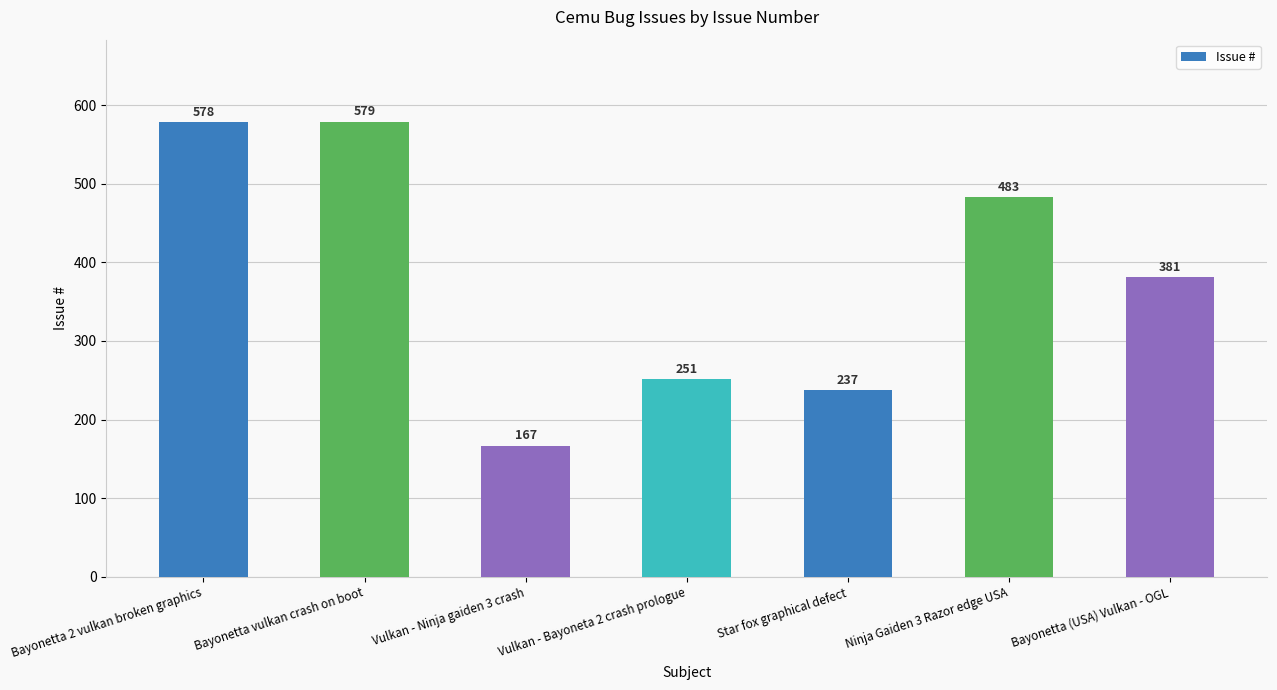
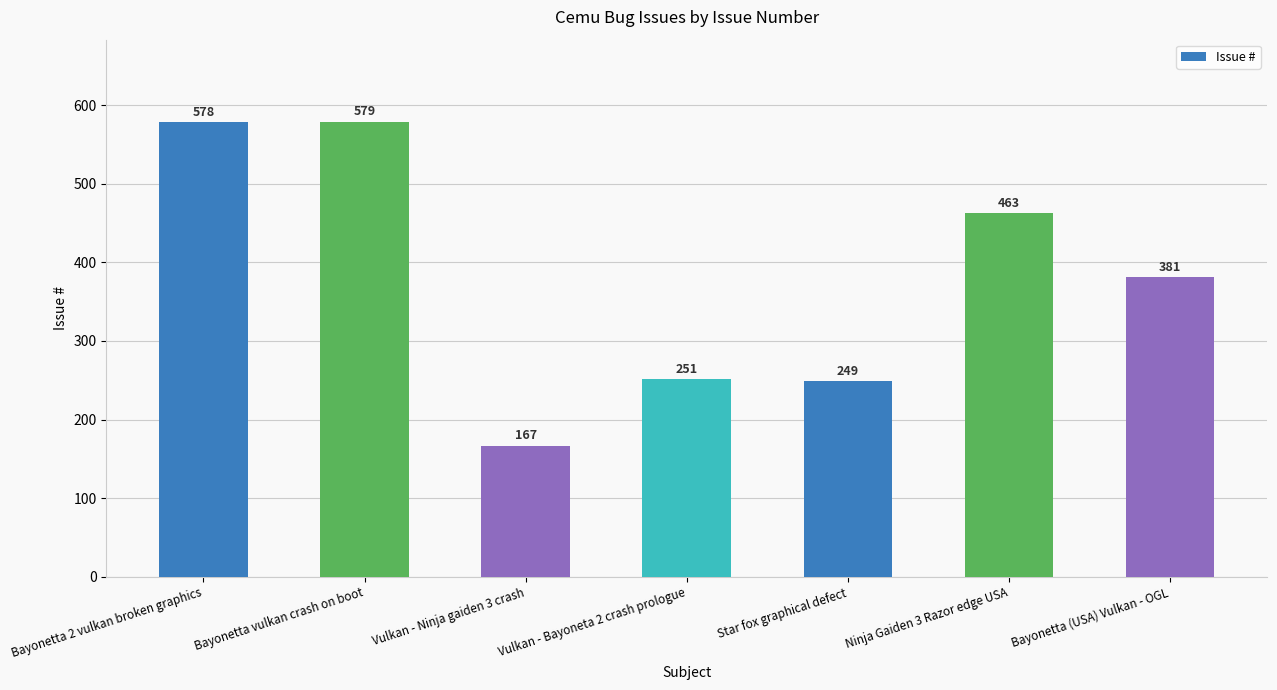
Star fox graphical defect: 237 -> 249
Ninja Gaiden 3 Razor edge USA: 483 -> 463
